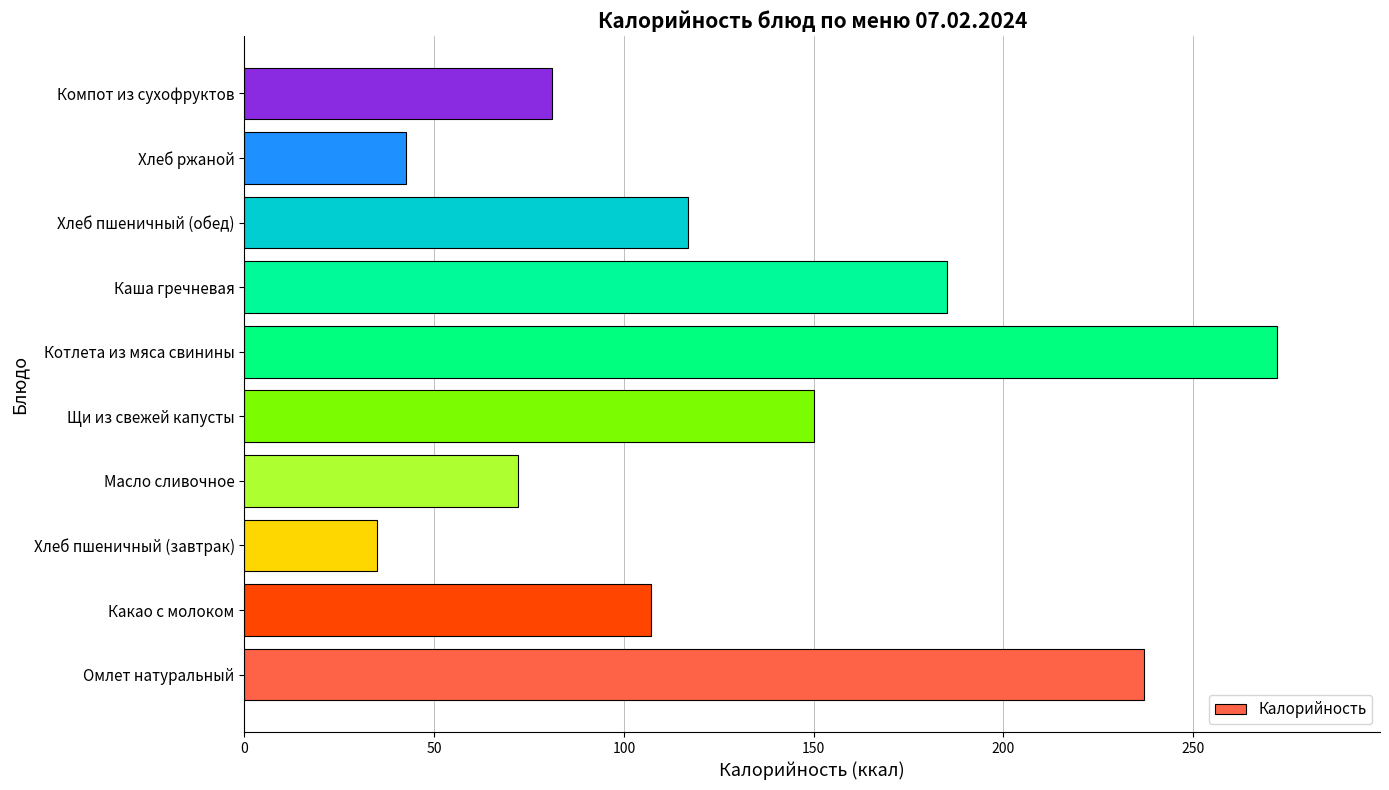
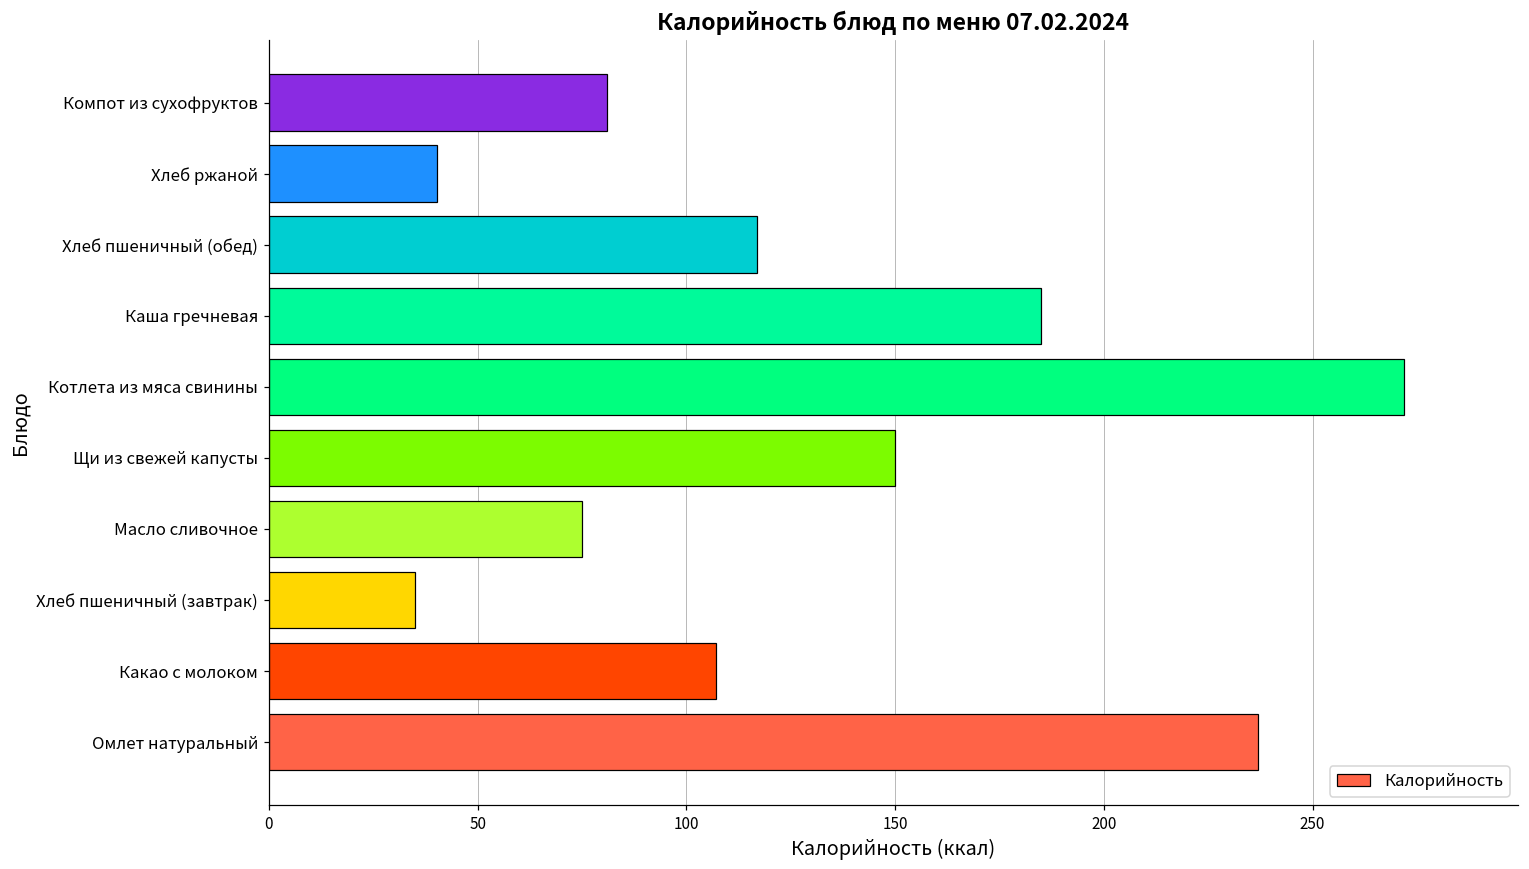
Хлеб ржаной: 43 -> 40
Масло сливочное: 72 -> 75
